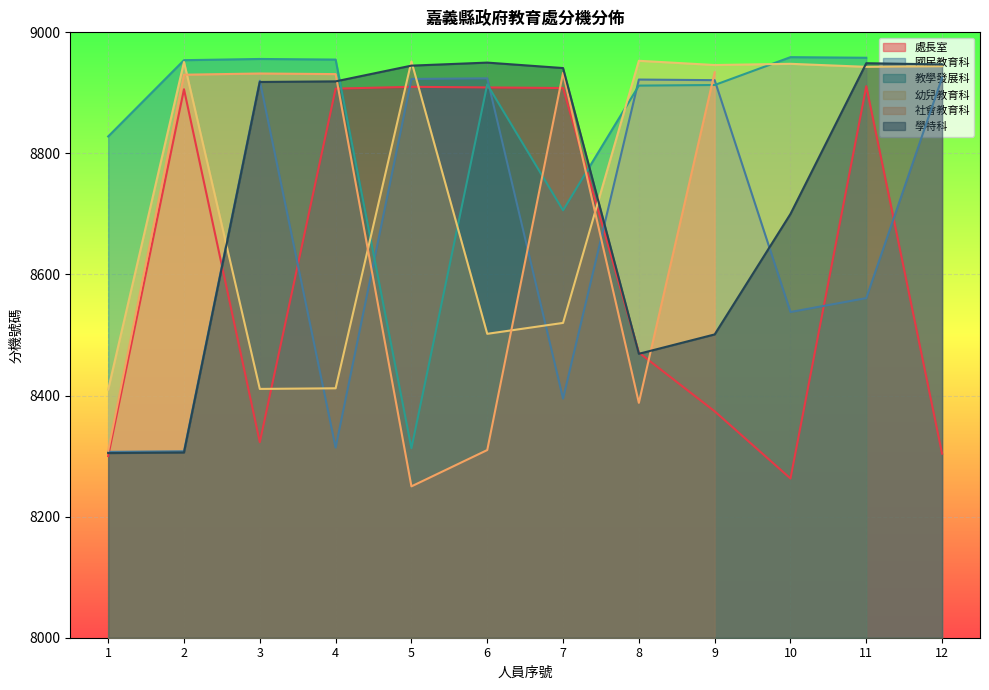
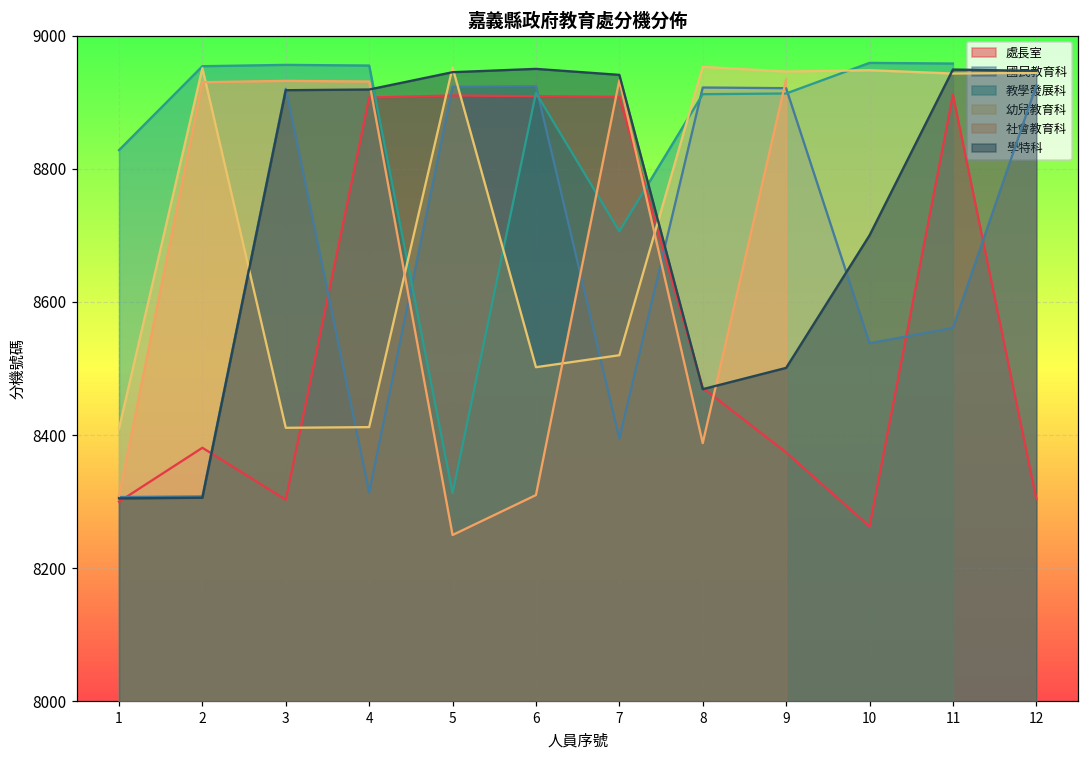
處長室, 2: 8910 -> 8380
處長室, 3: 8320 -> 8300
